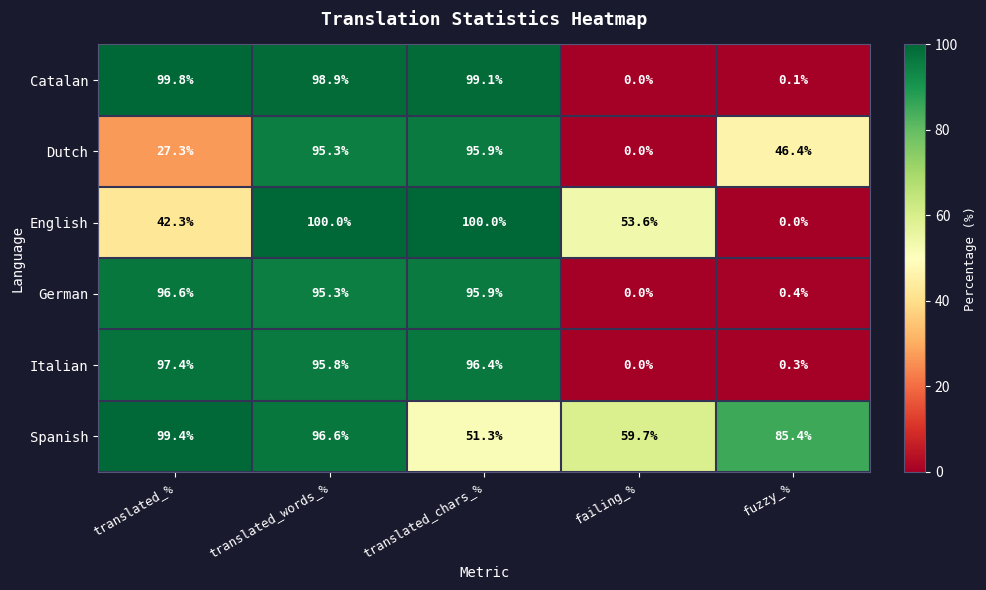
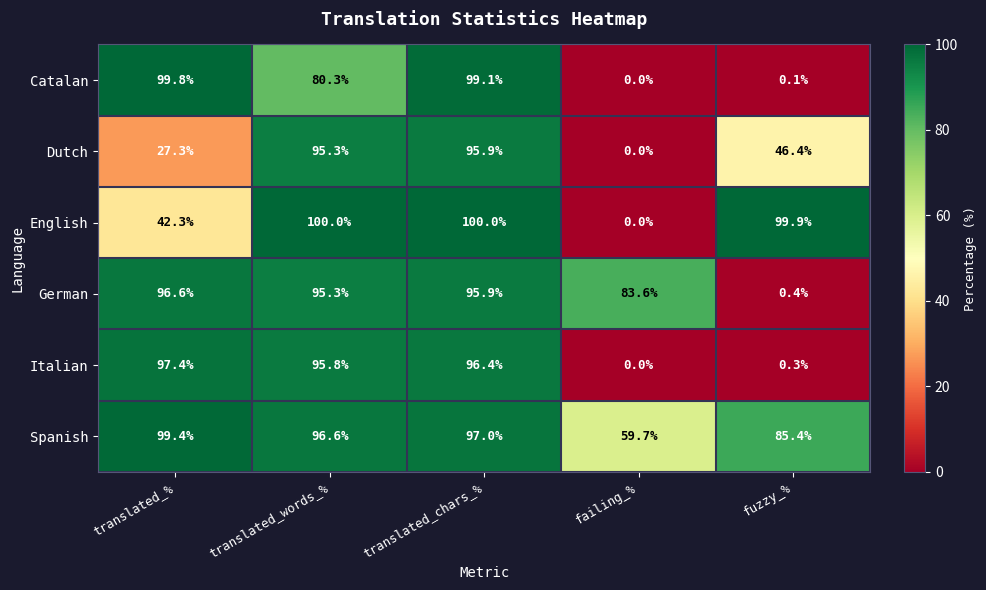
Catalan, translated_words_%: 98.9% -> 80.3%
English, failing_%: 53.6% -> 0.0%
English, fuzzy_%: 0.0% -> 99.9%
German, failing_%: 0.0% -> 83.6%
Spanish, translated_chars_%: 51.3% -> 97.0%
